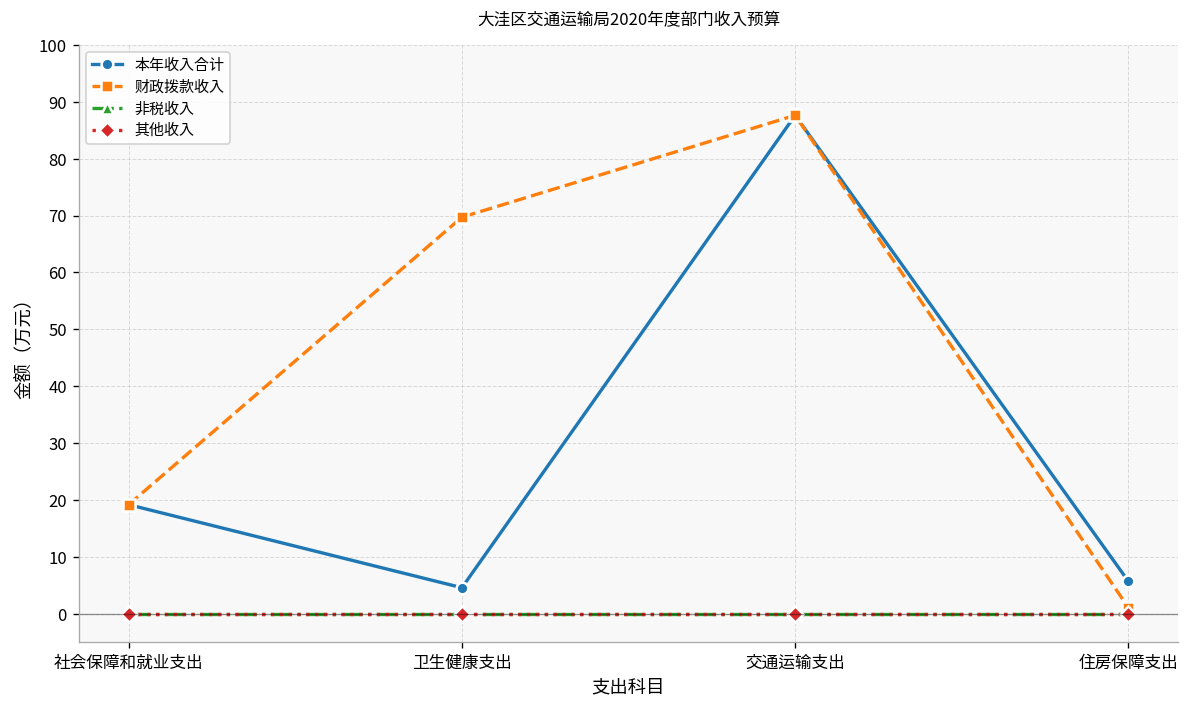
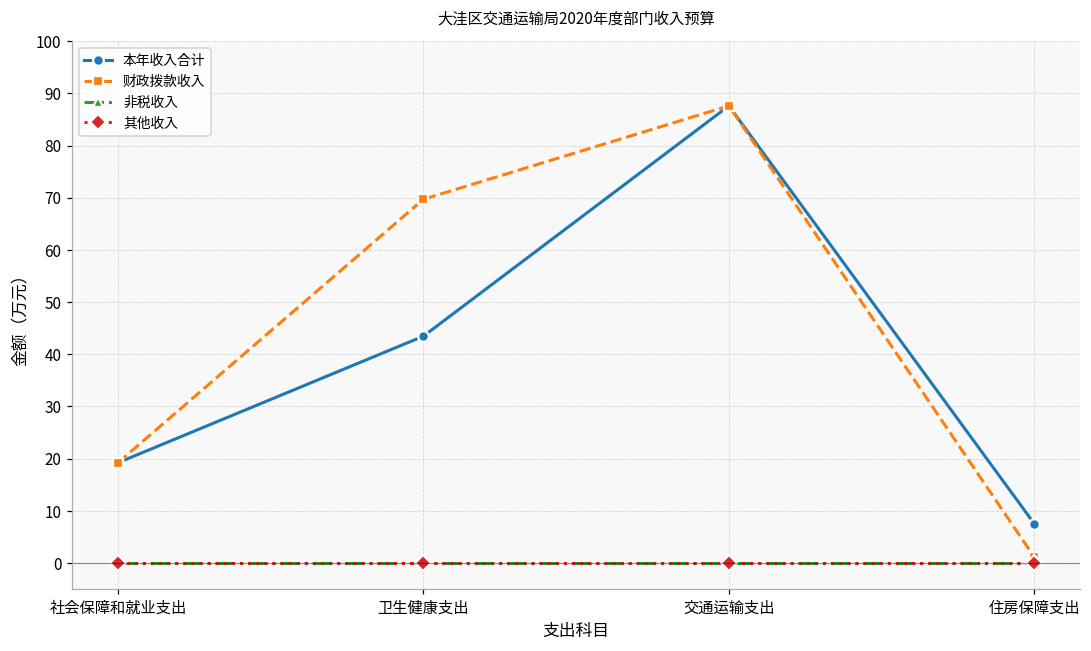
本年收入合计, 卫生健康支出: 5 -> 43
本年收入合计, 住房保障支出: 6 -> 8
